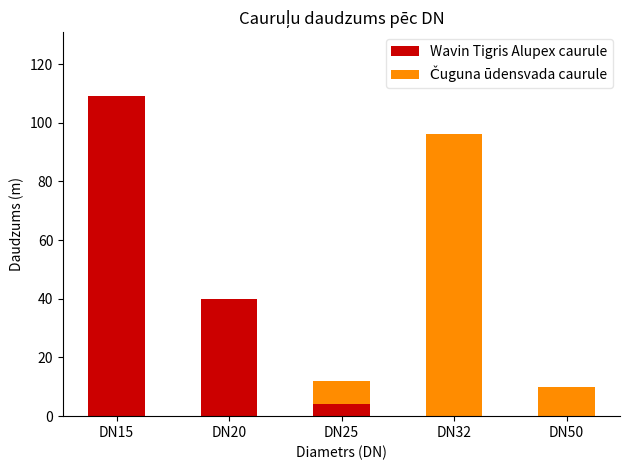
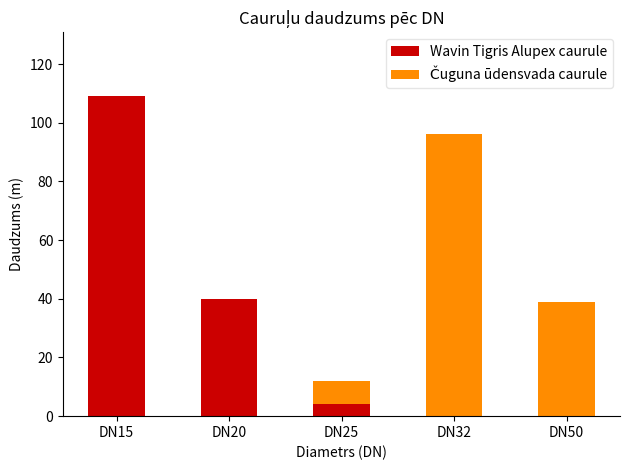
Čuguna ūdensvada caurule, DN50: 10 -> 39
